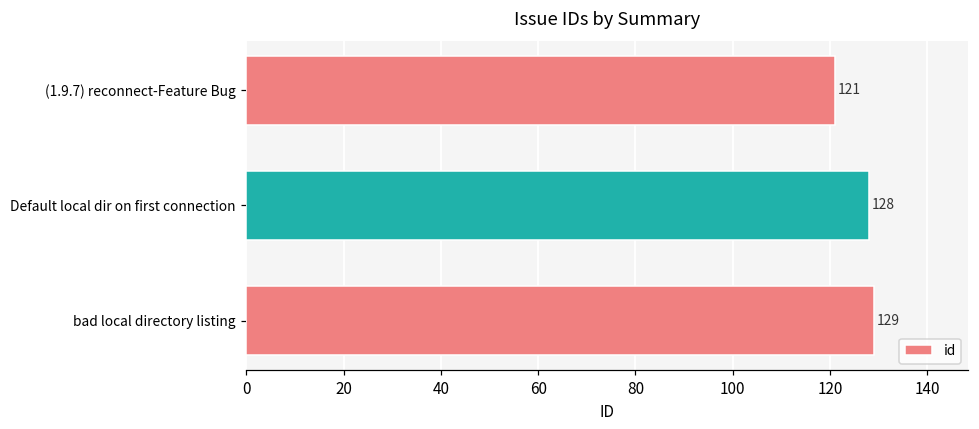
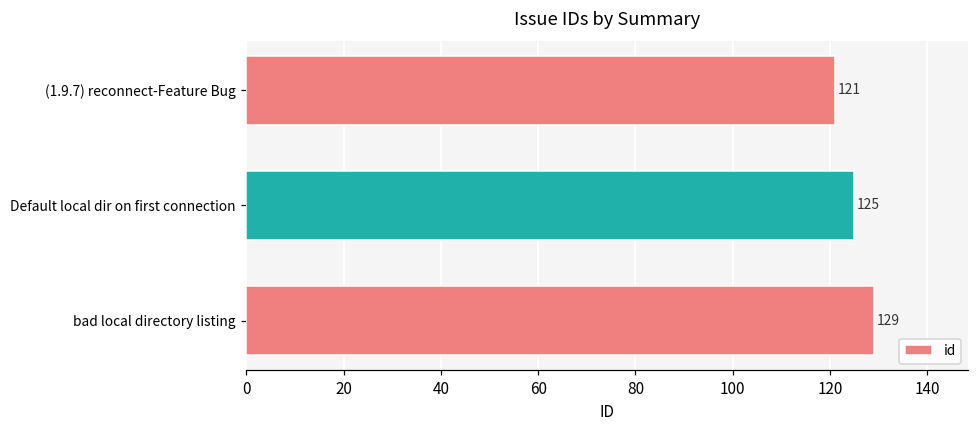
Default local dir on first connection: 128 -> 125
